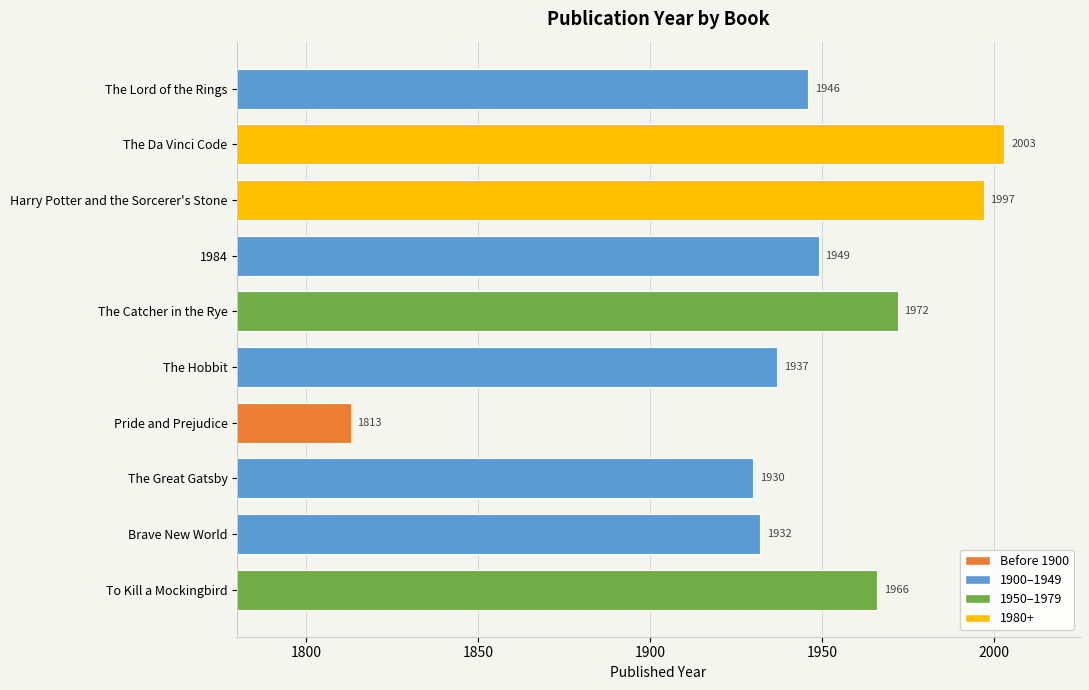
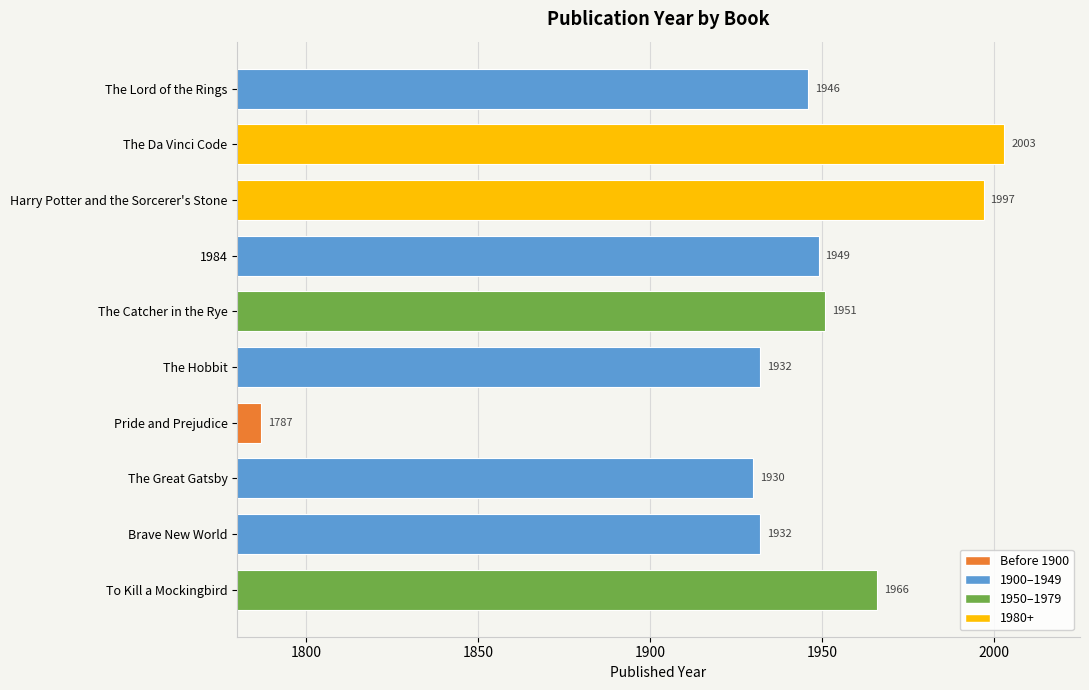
The Catcher in the Rye: 1972 -> 1951
The Hobbit: 1937 -> 1932
Pride and Prejudice: 1813 -> 1787
